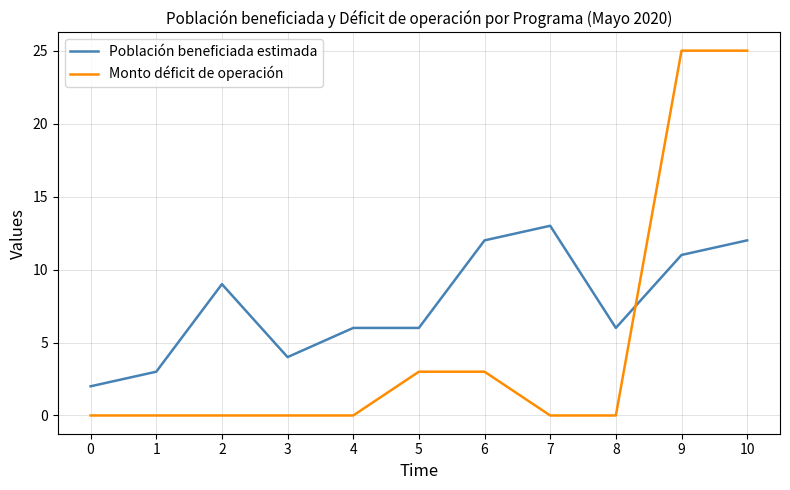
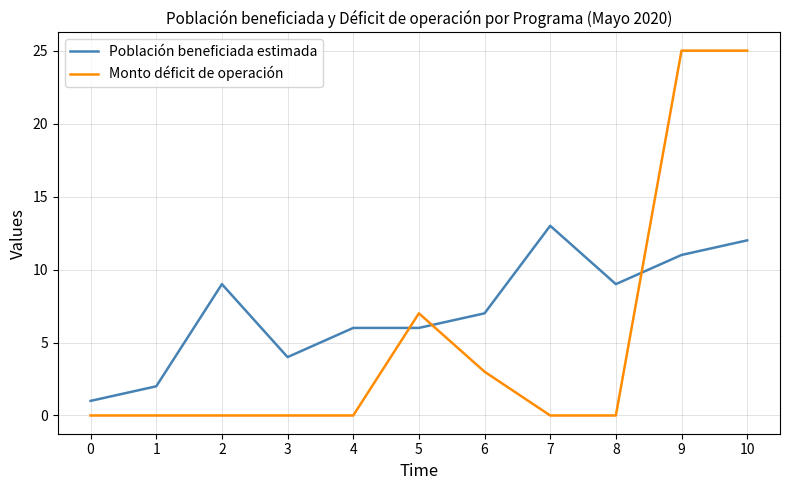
Población beneficiada estimada, 0: 2 -> 1
Población beneficiada estimada, 1: 3 -> 2
Monto déficit de operación, 5: 3 -> 7
Población beneficiada estimada, 6: 12 -> 7
Población beneficiada estimada, 8: 6 -> 9
